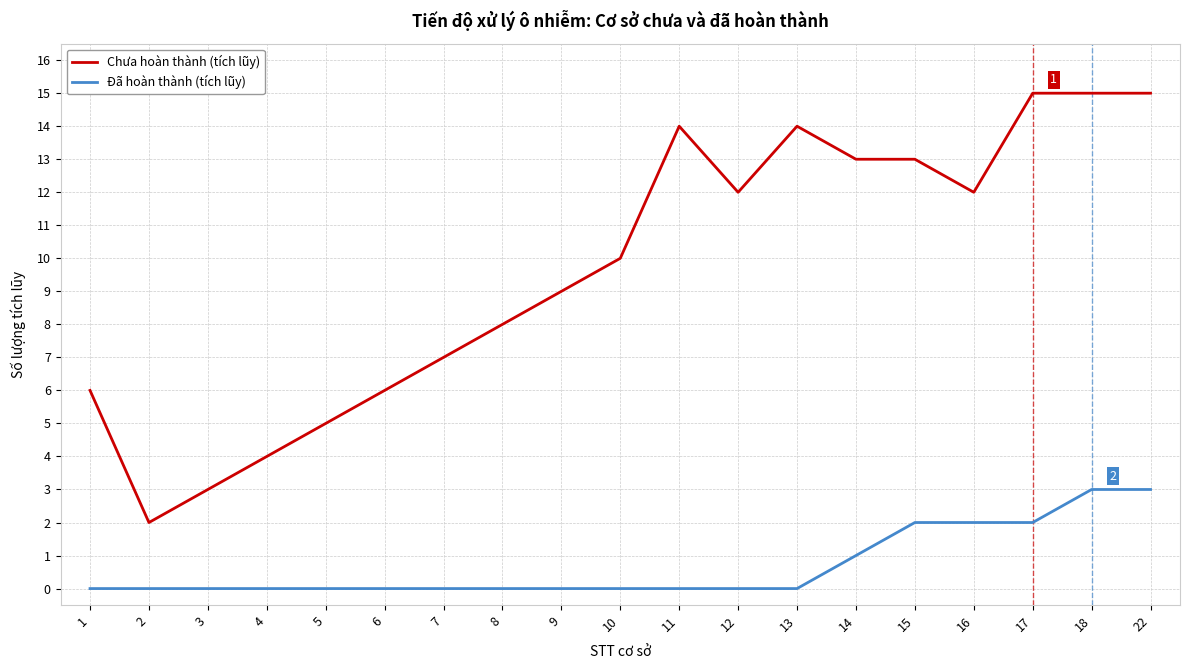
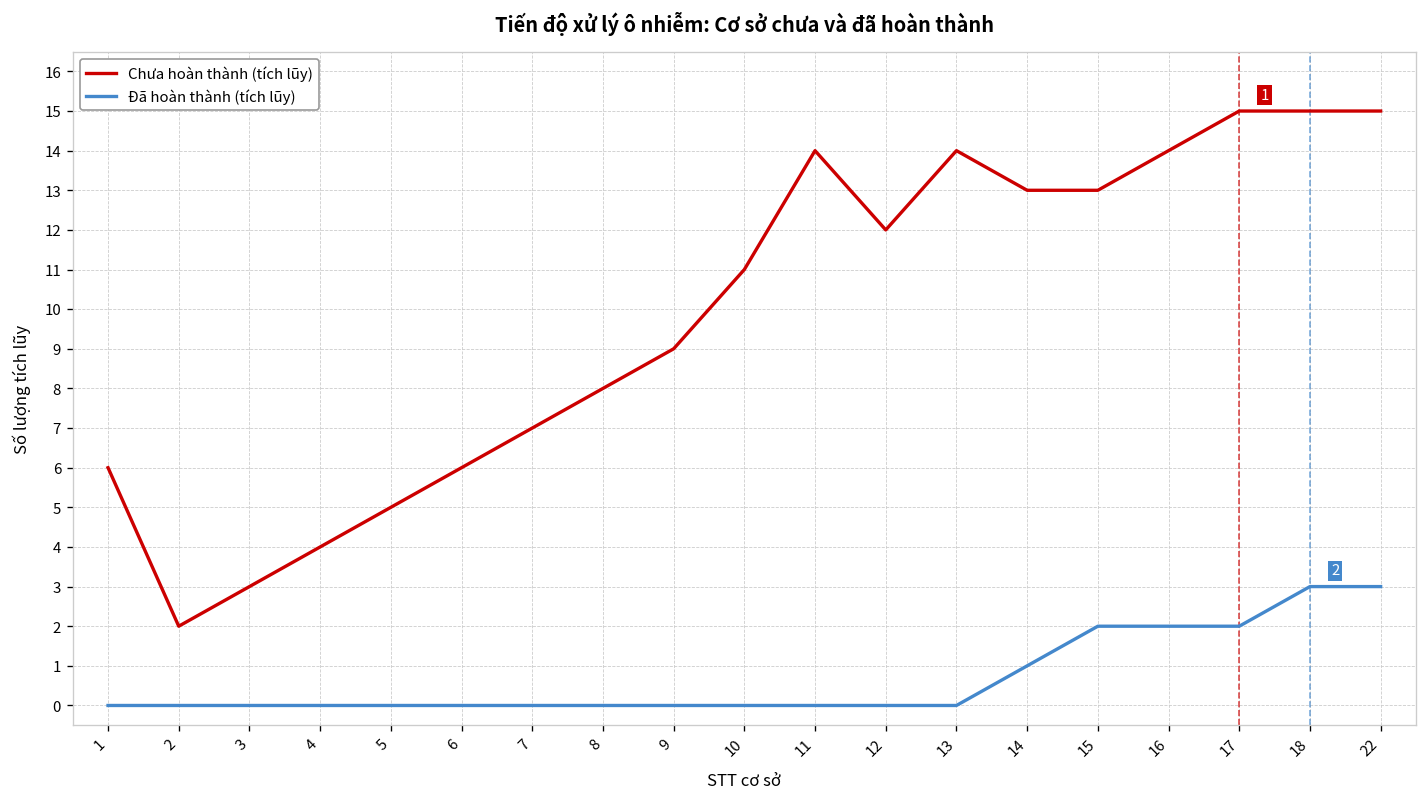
Chưa hoàn thành (tích lũy), 10: 10 -> 11
Chưa hoàn thành (tích lũy), 16: 12 -> 14
